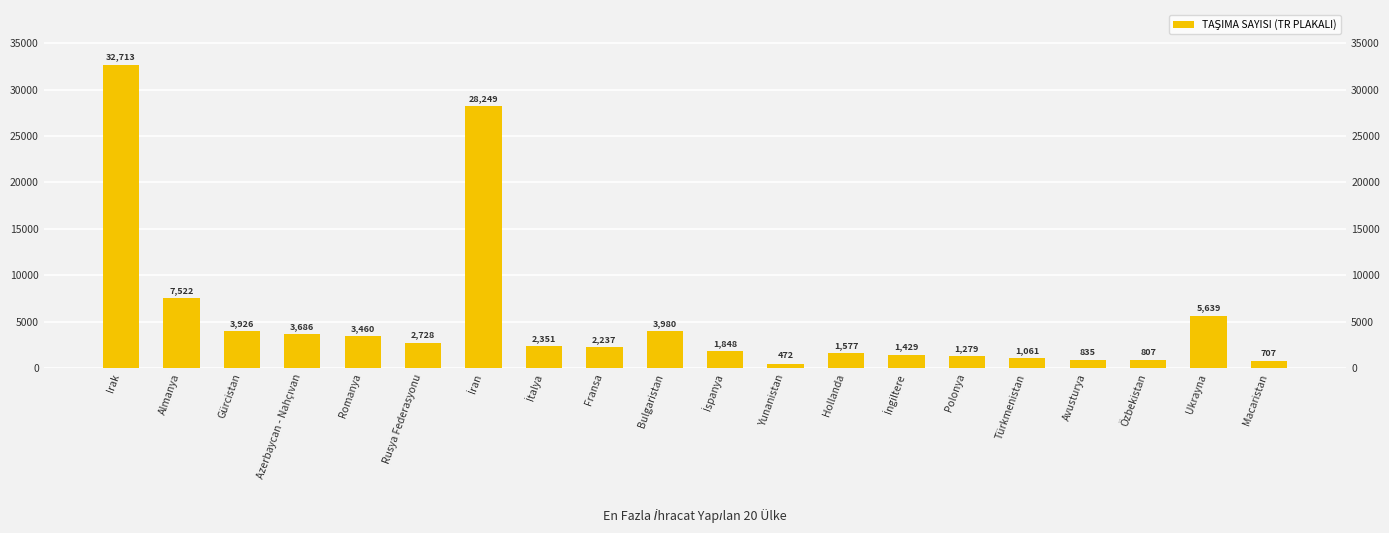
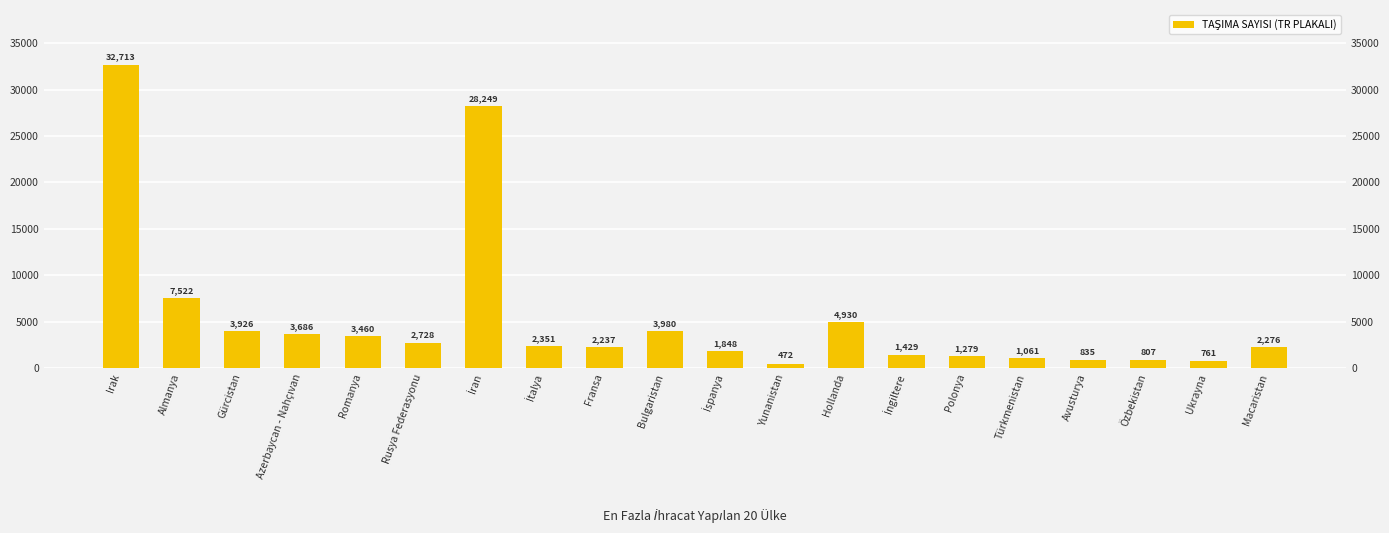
Hollanda: 1,577 -> 4,930
Ukrayna: 5,639 -> 761
Macaristan: 707 -> 2,276
